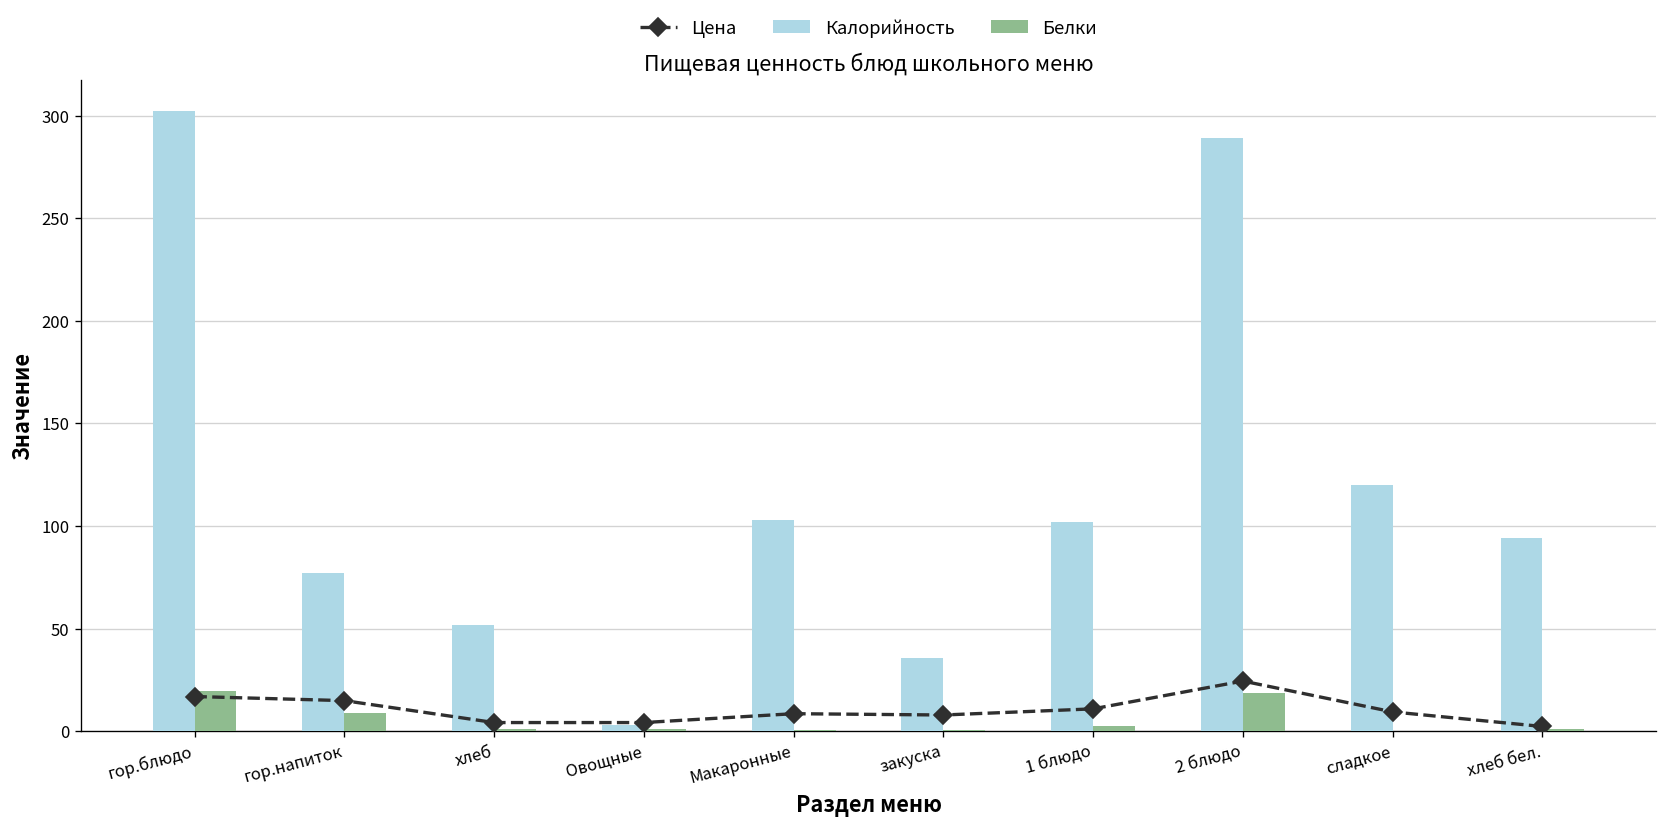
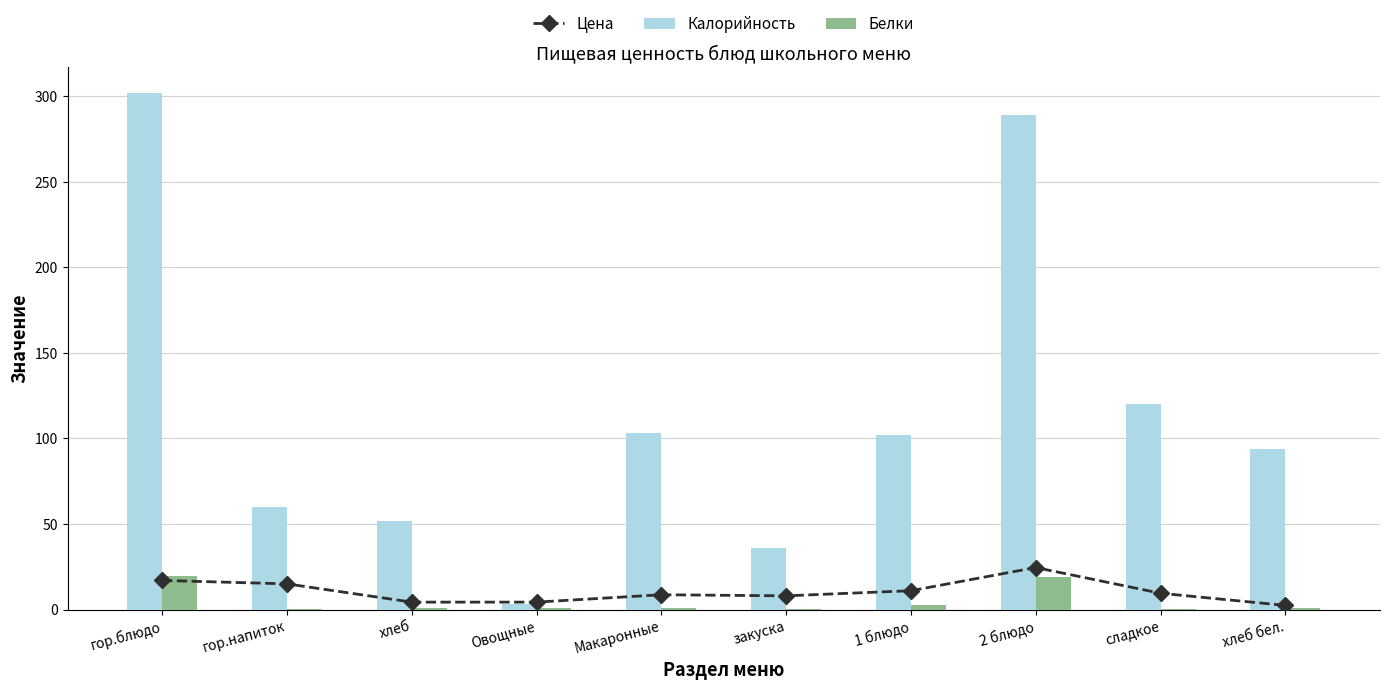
Калорийность, гор.напиток: 77 -> 60
Белки, гор.напиток: 9 -> 0
